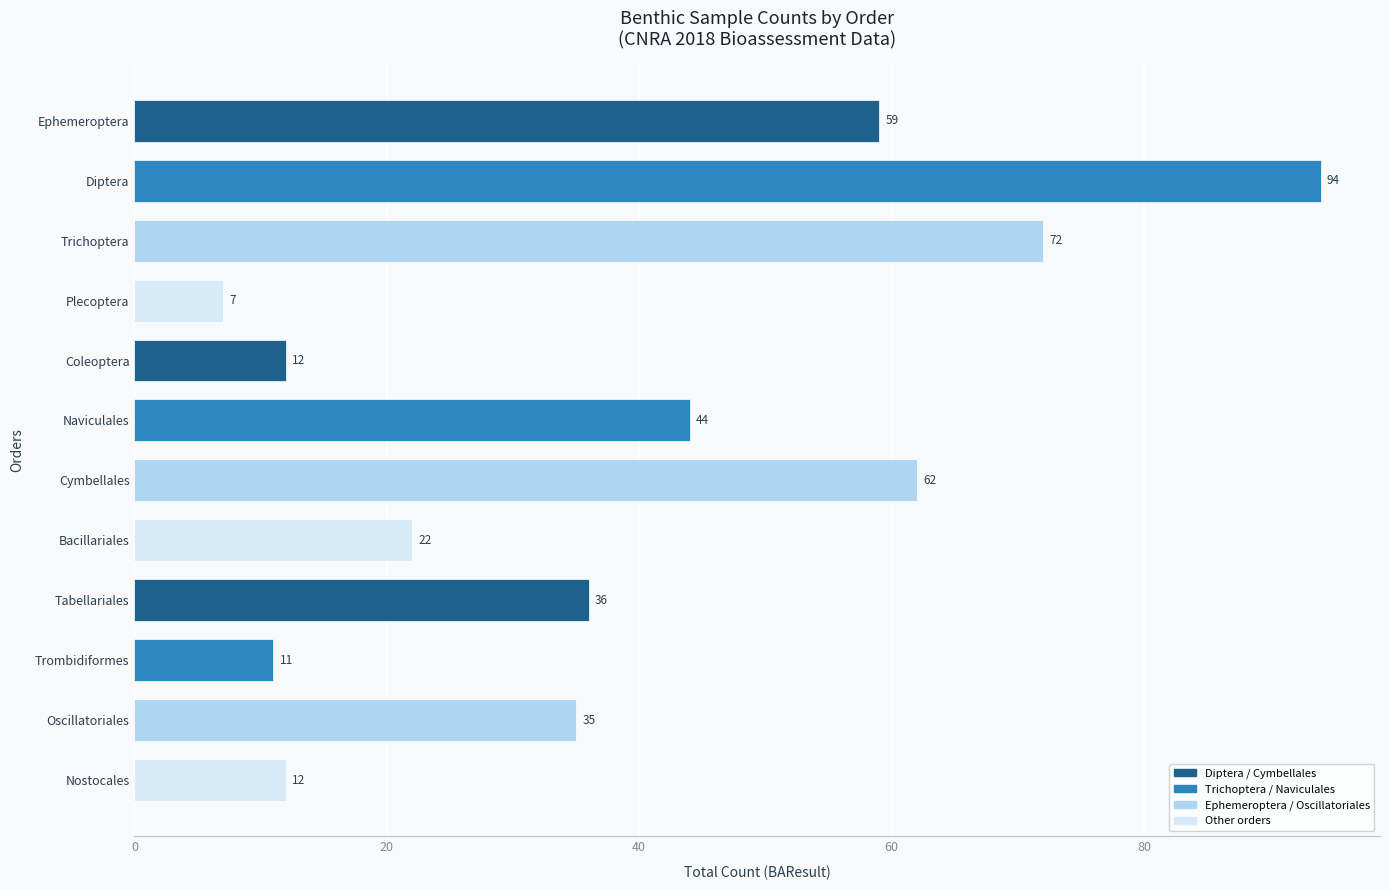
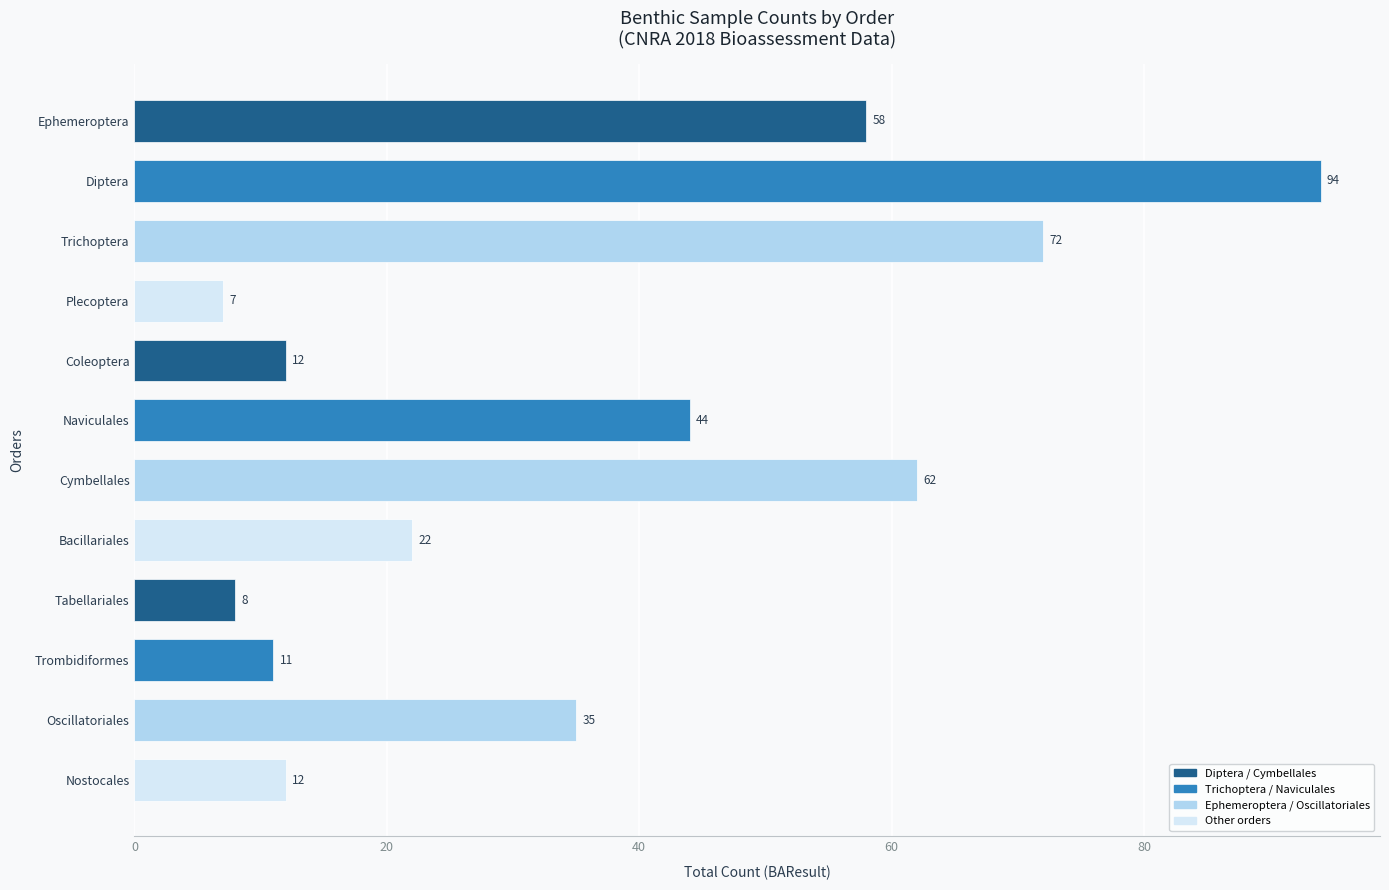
Ephemeroptera: 59 -> 58
Tabellariales: 36 -> 8
